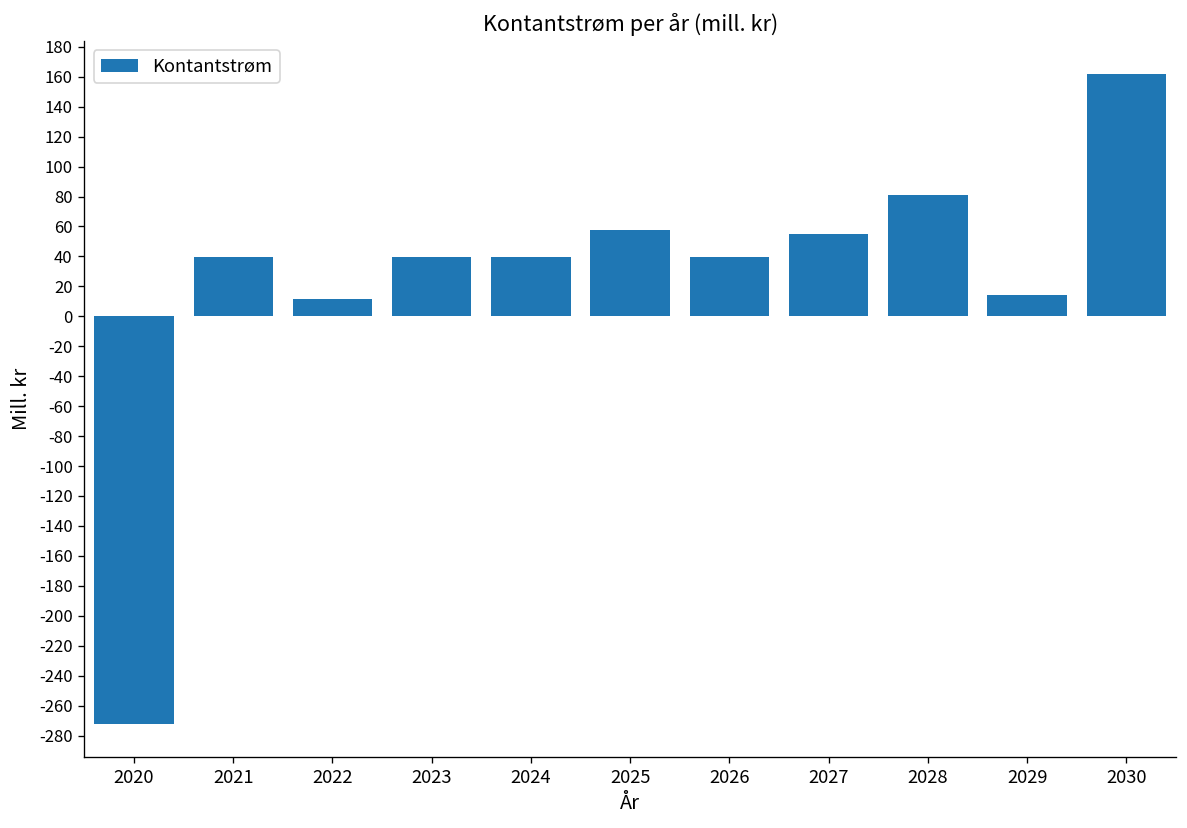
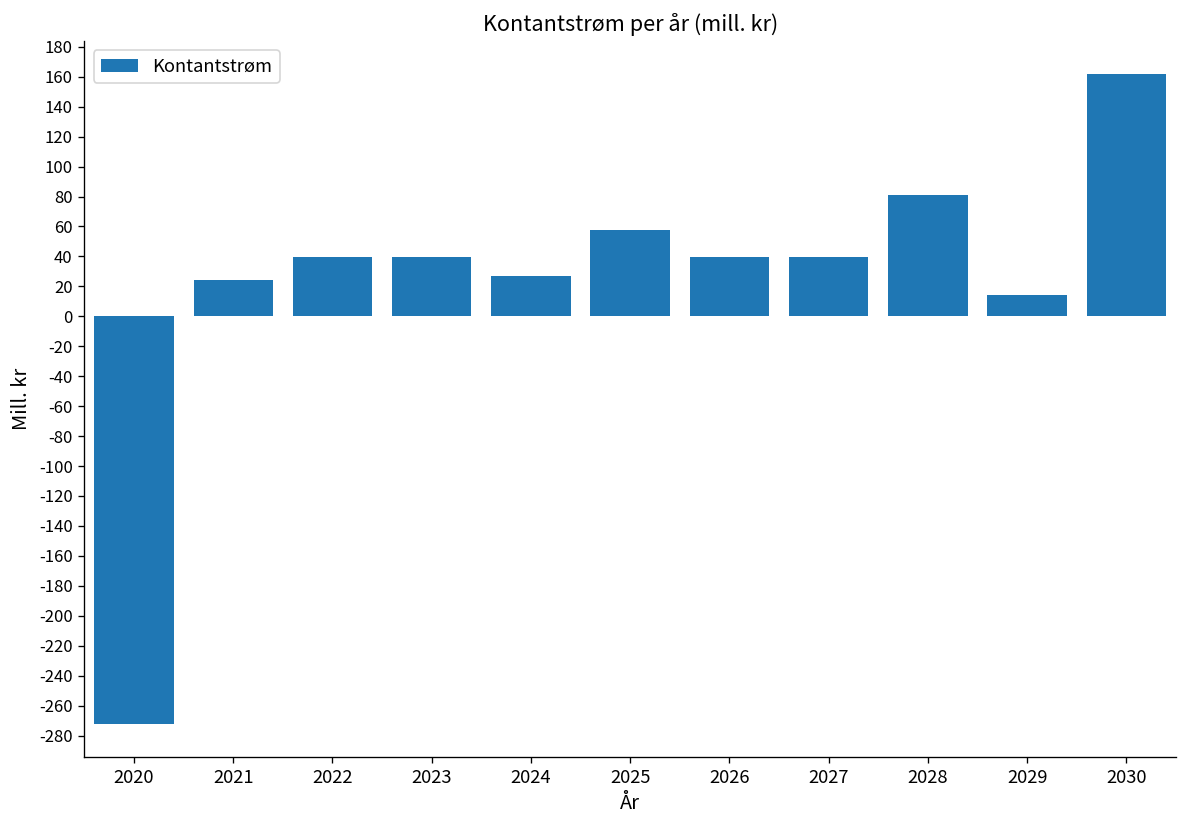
2021: 39 -> 24
2022: 12 -> 39
2024: 39 -> 27
2027: 55 -> 39
